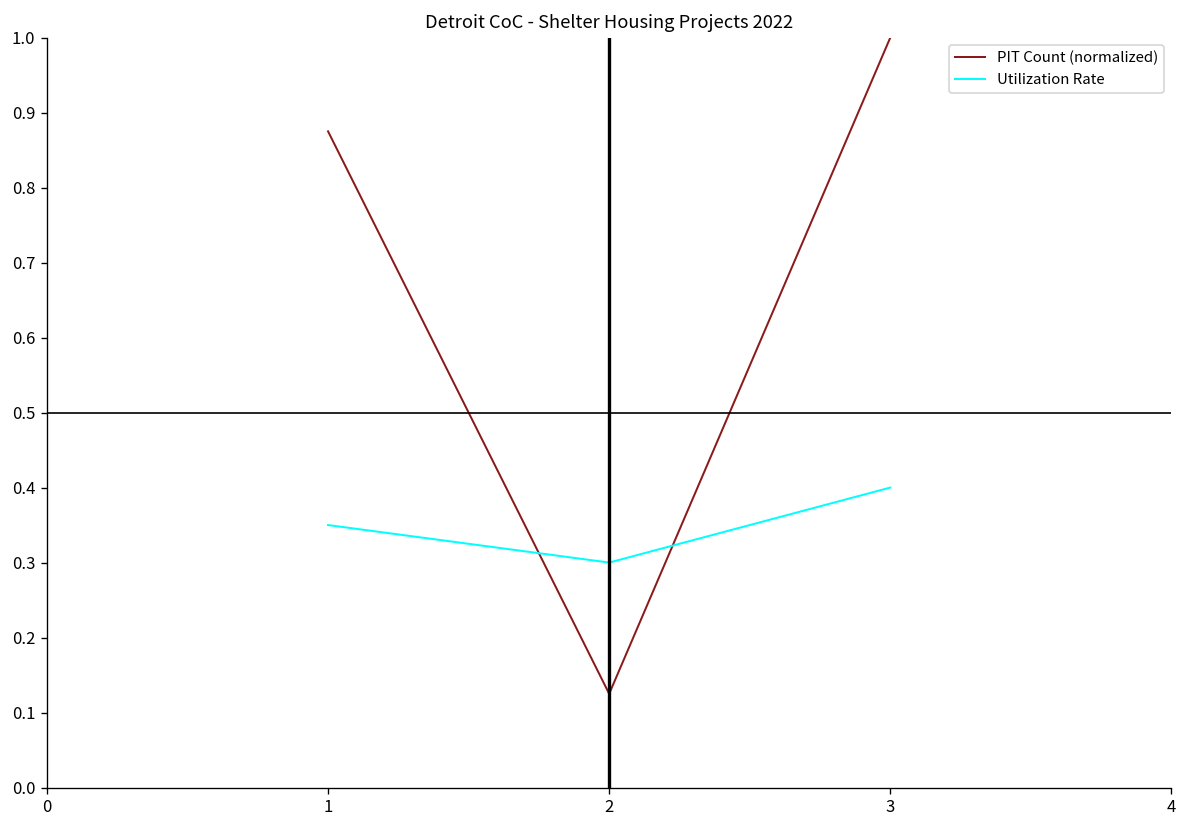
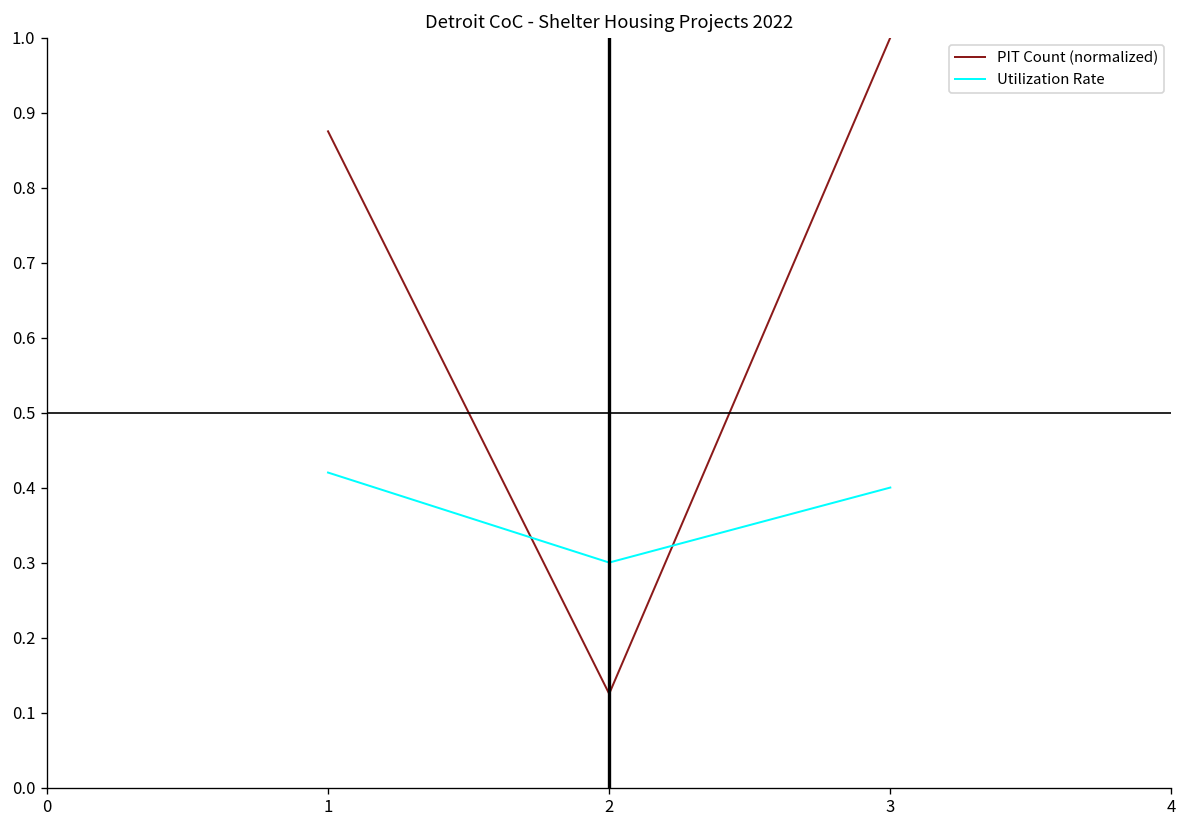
Utilization Rate, 1: 0.35 -> 0.42
